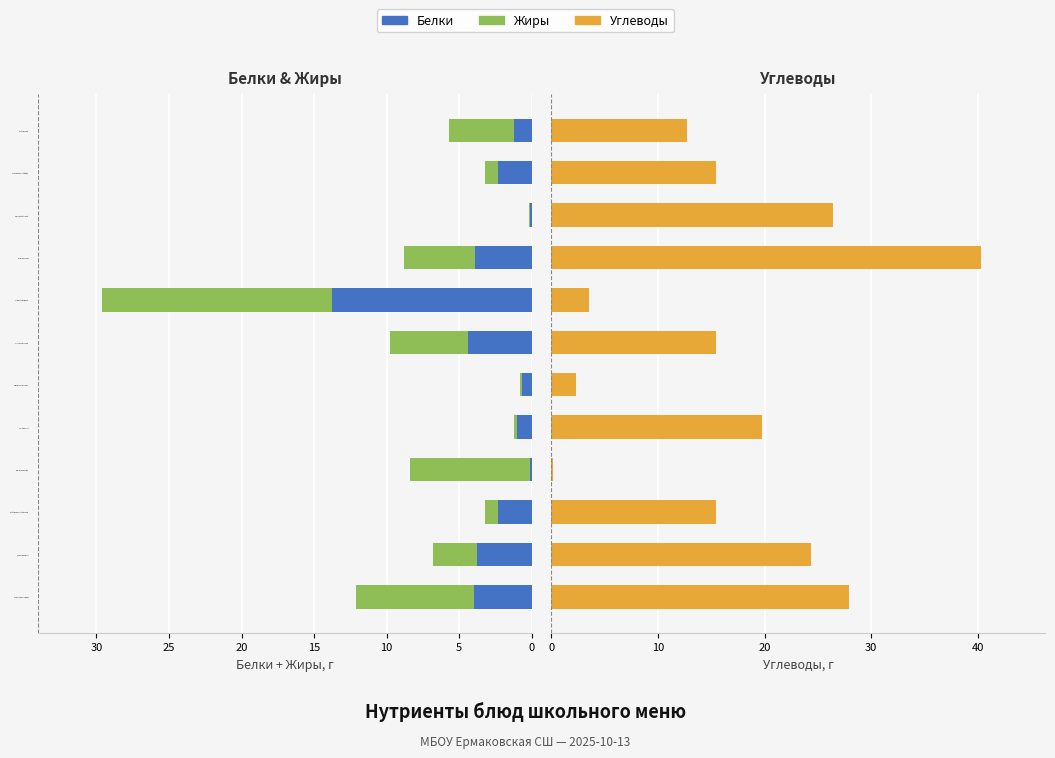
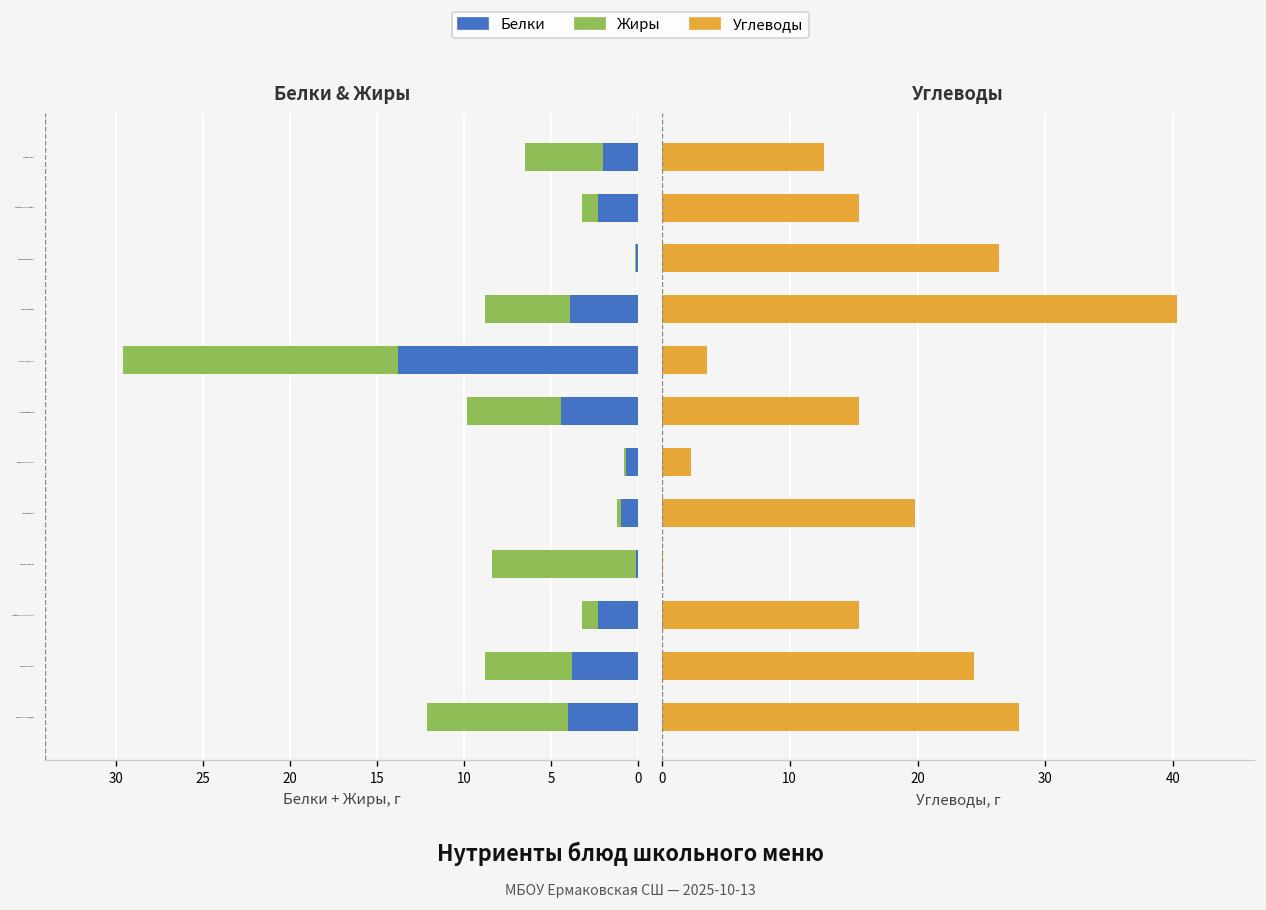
Белки & Жиры, Белки, хлеб ржаной: 1.2 -> 2.0
Белки & Жиры, Жиры, какао с молоком: 3 -> 5
